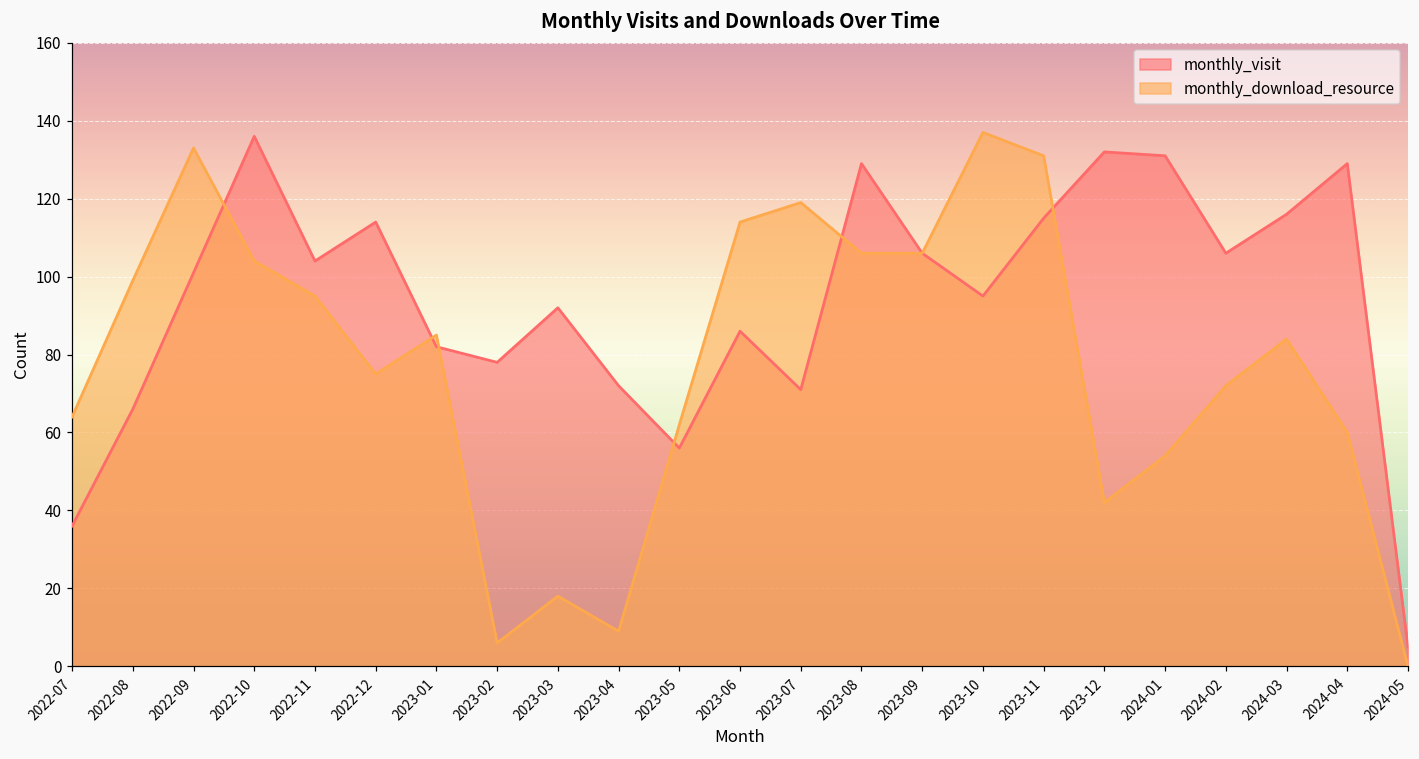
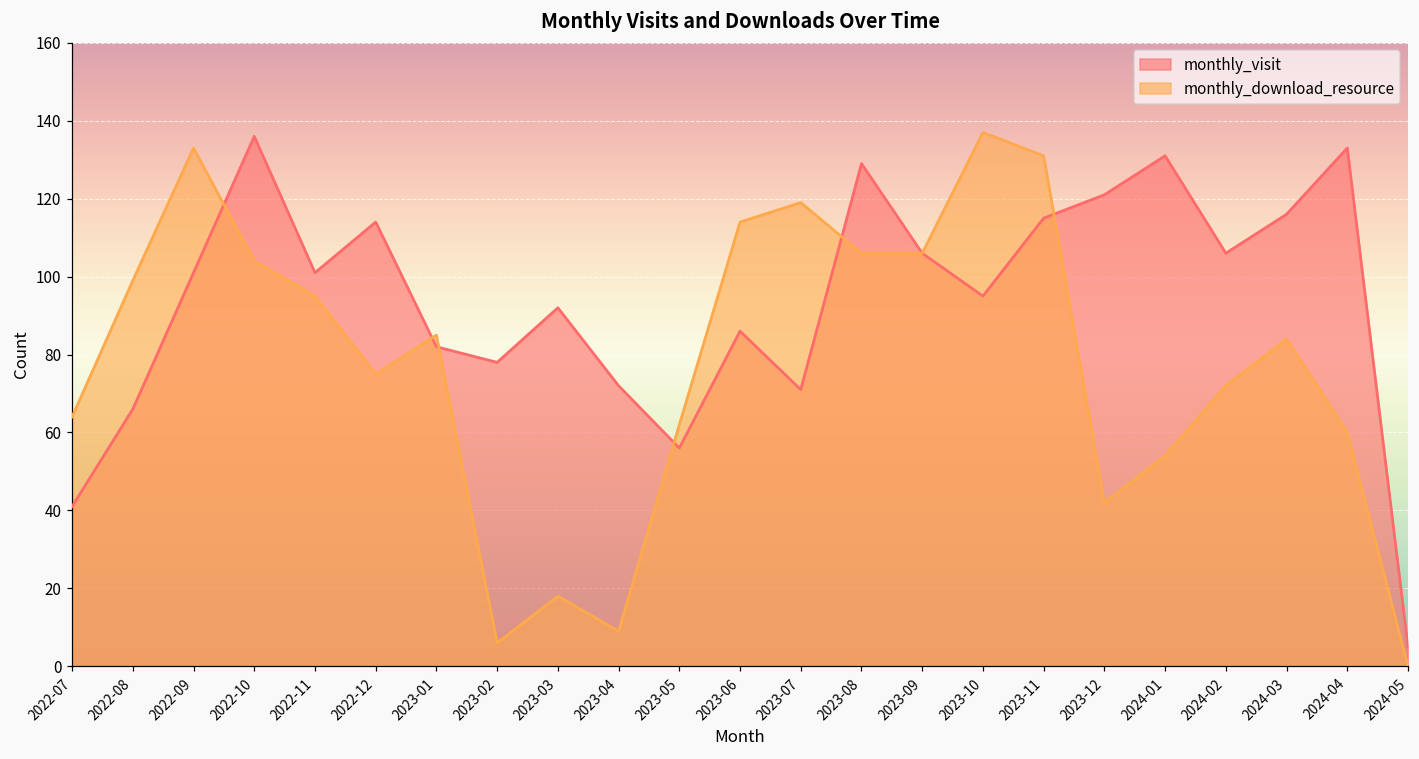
monthly_visit, 2022-07: 36 -> 41
monthly_visit, 2022-11: 104 -> 101
monthly_visit, 2023-12: 132 -> 121
monthly_visit, 2024-04: 129 -> 133
